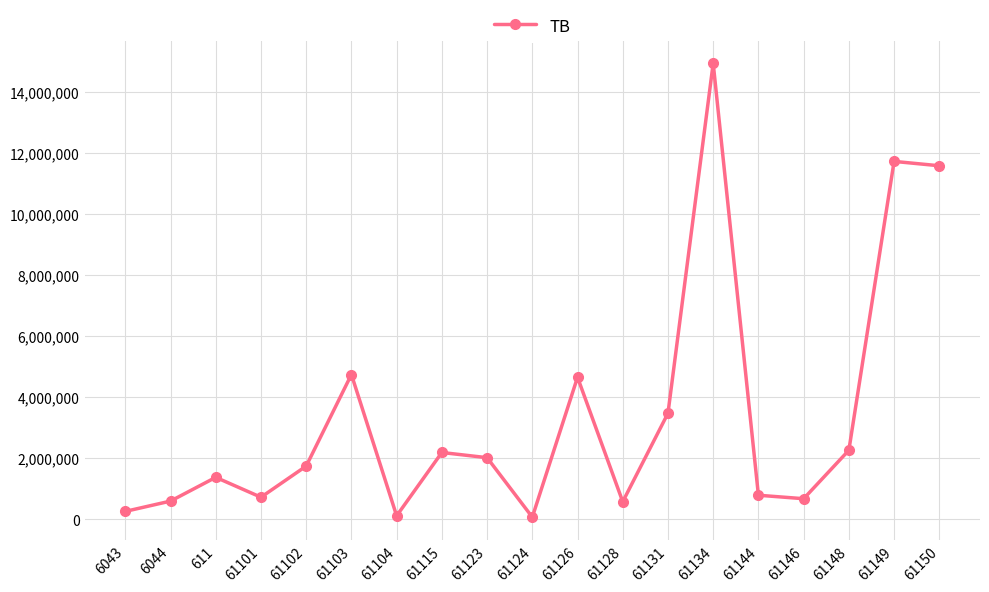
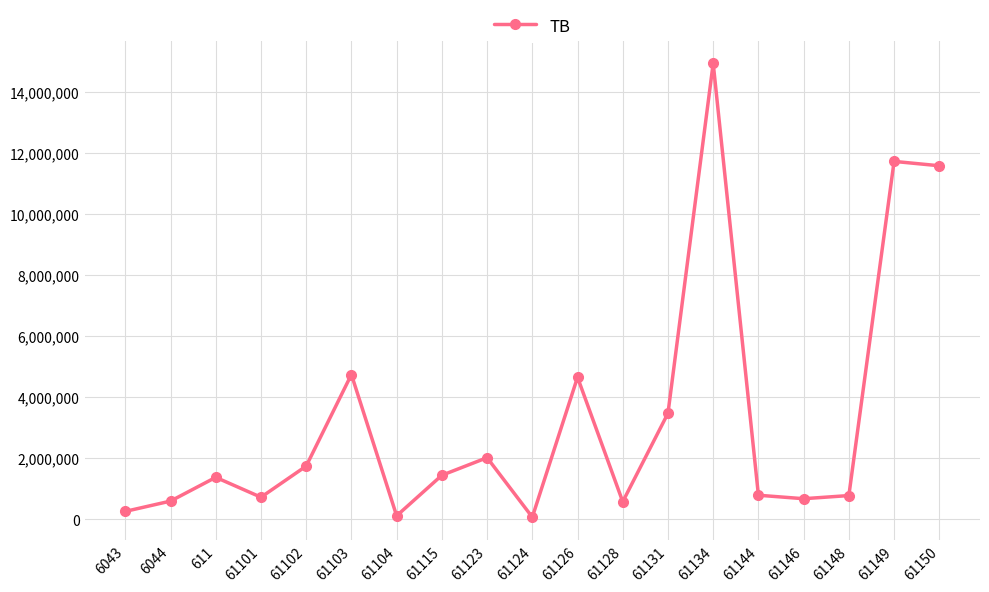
61115: 2,200,000 -> 1,400,000
61148: 2,300,000 -> 800,000
